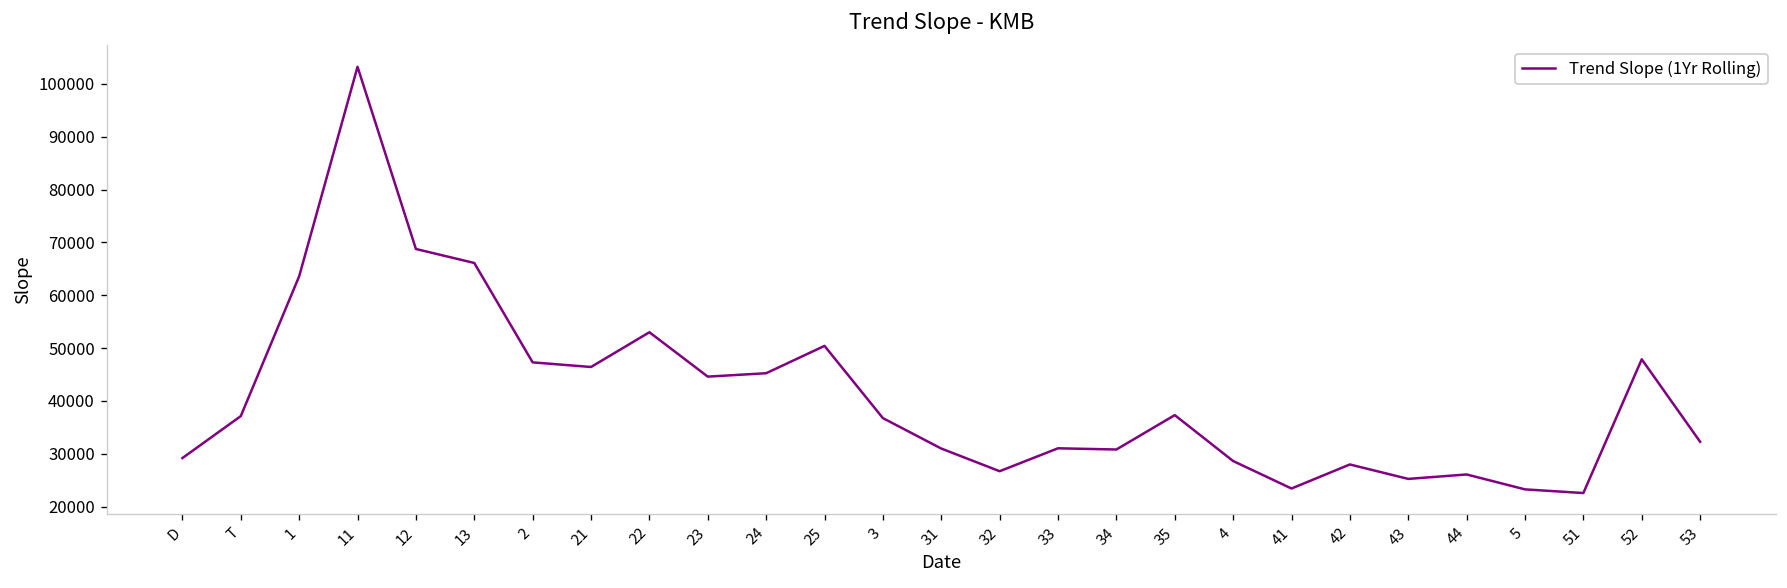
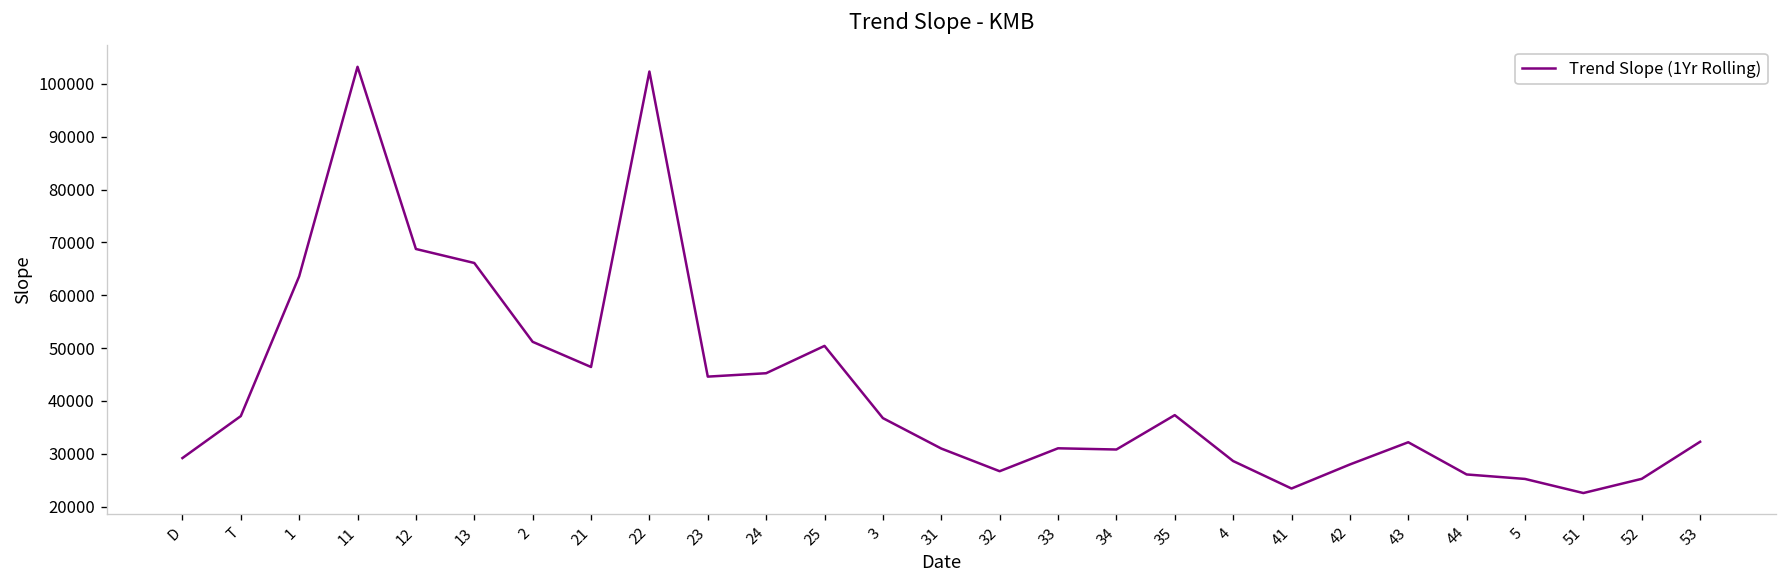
2: 47000 -> 51000
22: 53000 -> 102000
43: 25000 -> 32000
5: 23000 -> 25000
52: 48000 -> 25000
